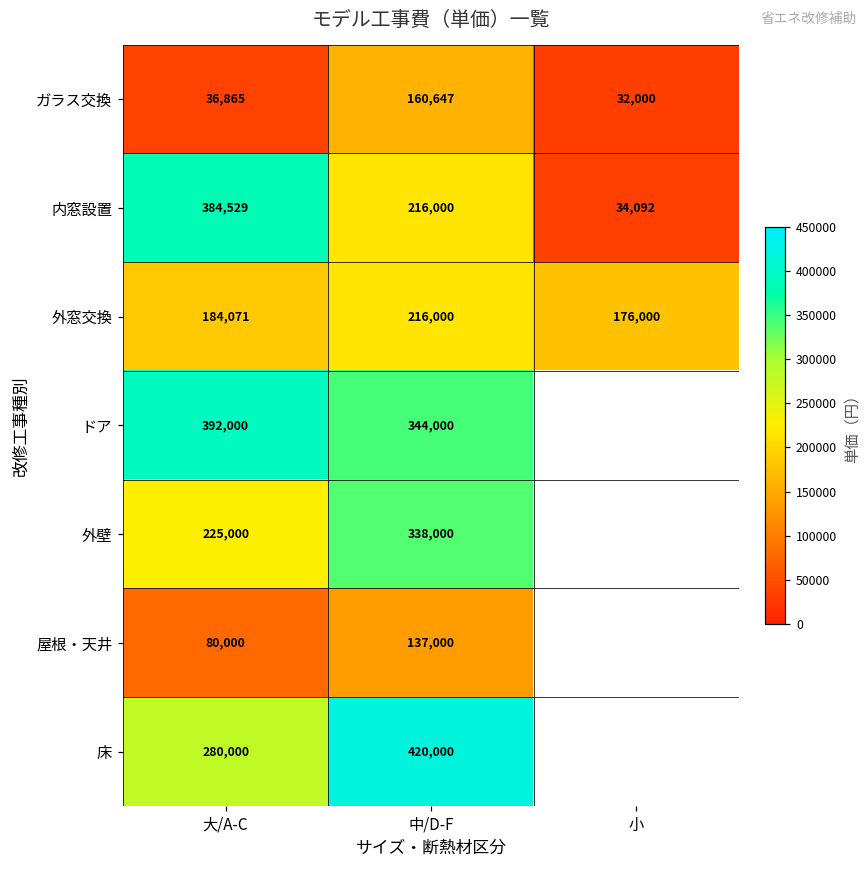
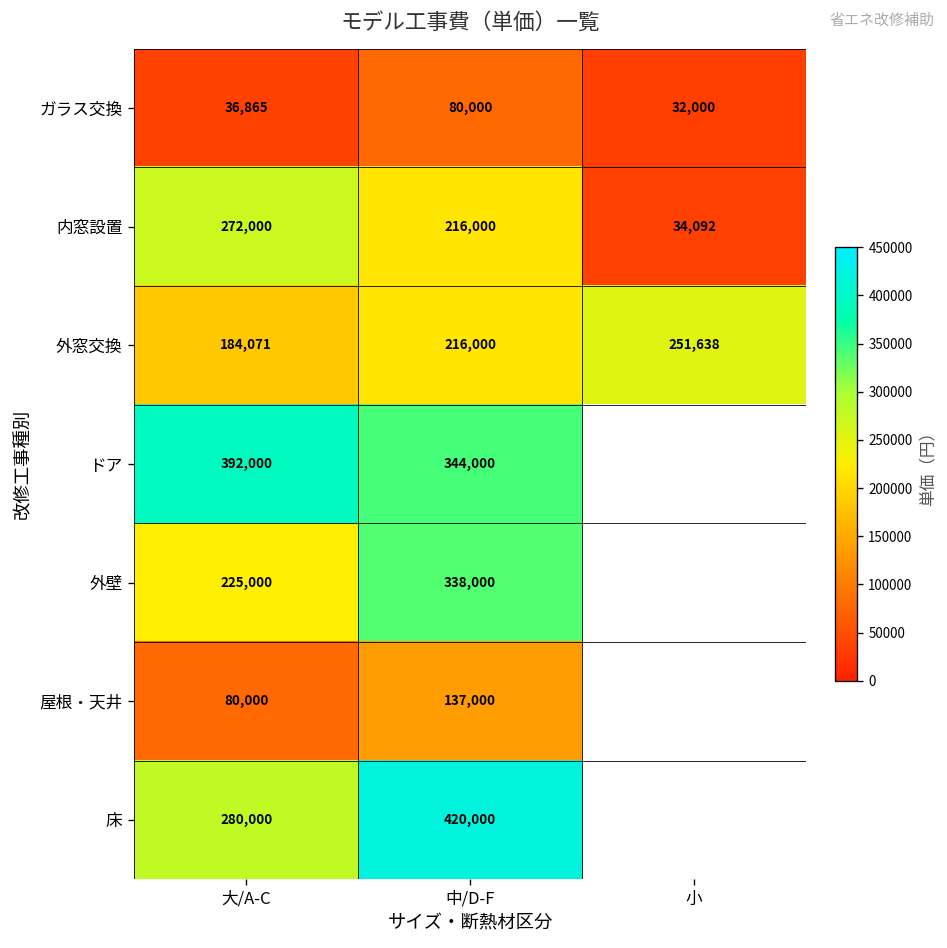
ガラス交換, 中/D-F: 160,647 -> 80,000
内窓設置, 大/A-C: 384,529 -> 272,000
外窓交換, 小: 176,000 -> 251,638
